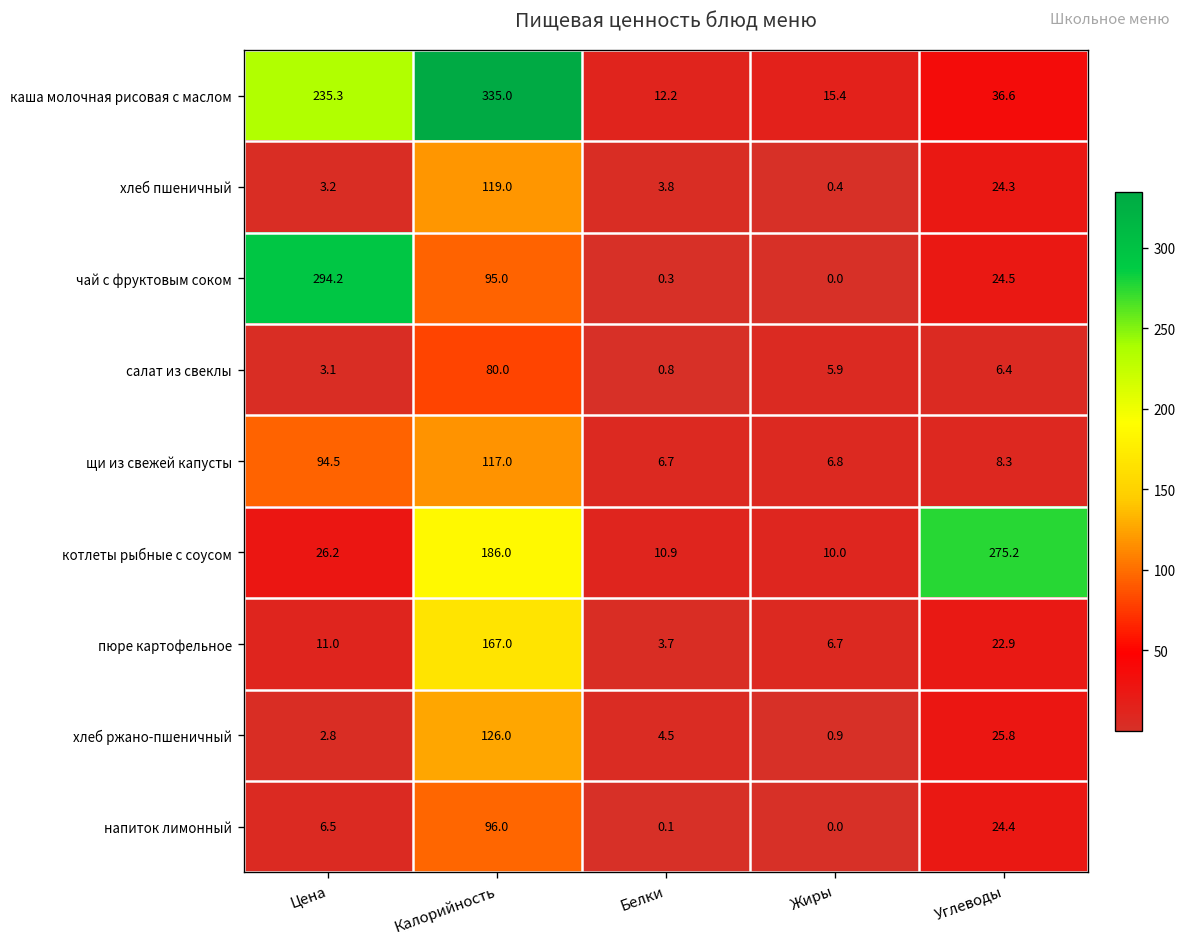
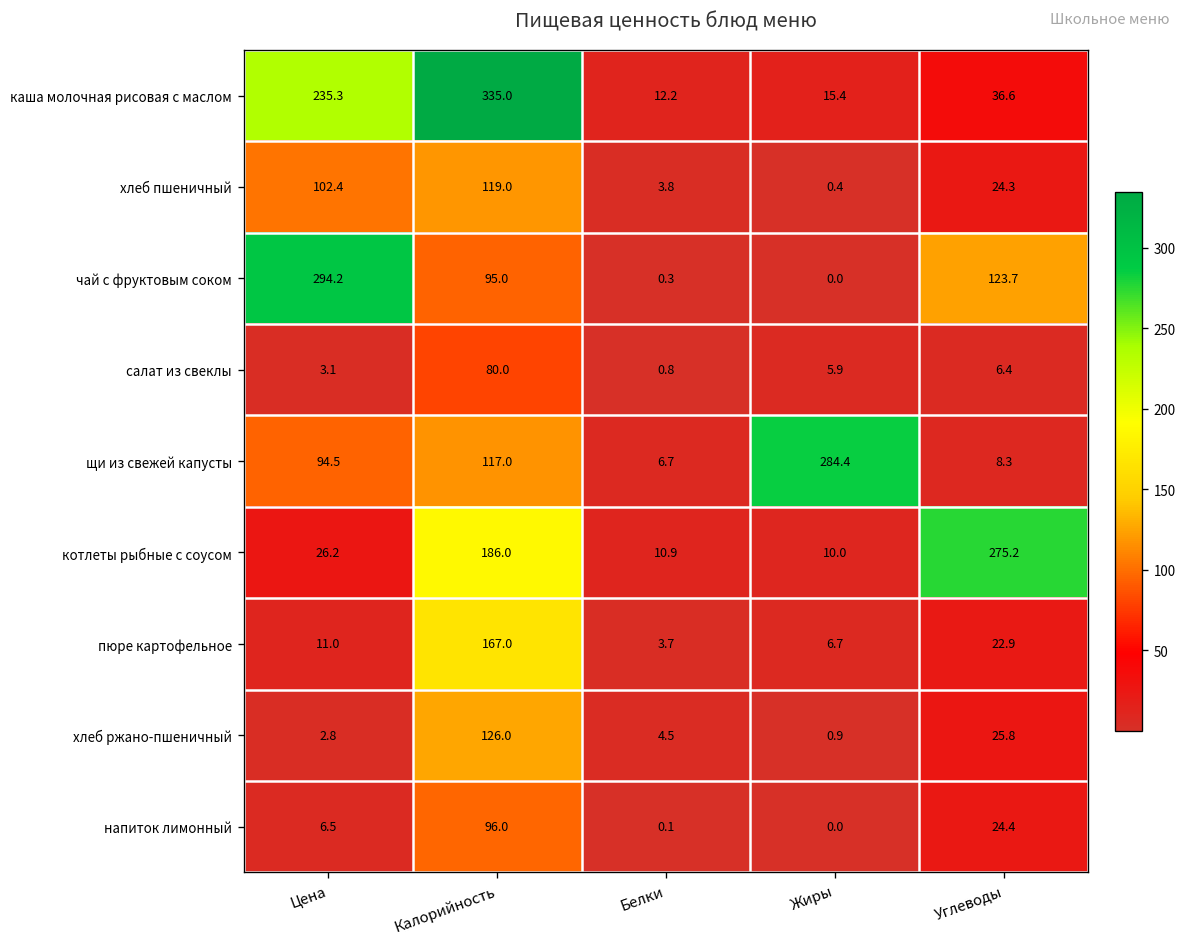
хлеб пшеничный, Цена: 3.2 -> 102.4
чай с фруктовым соком, Углеводы: 24.5 -> 123.7
щи из свежей капусты, Жиры: 6.8 -> 284.4
